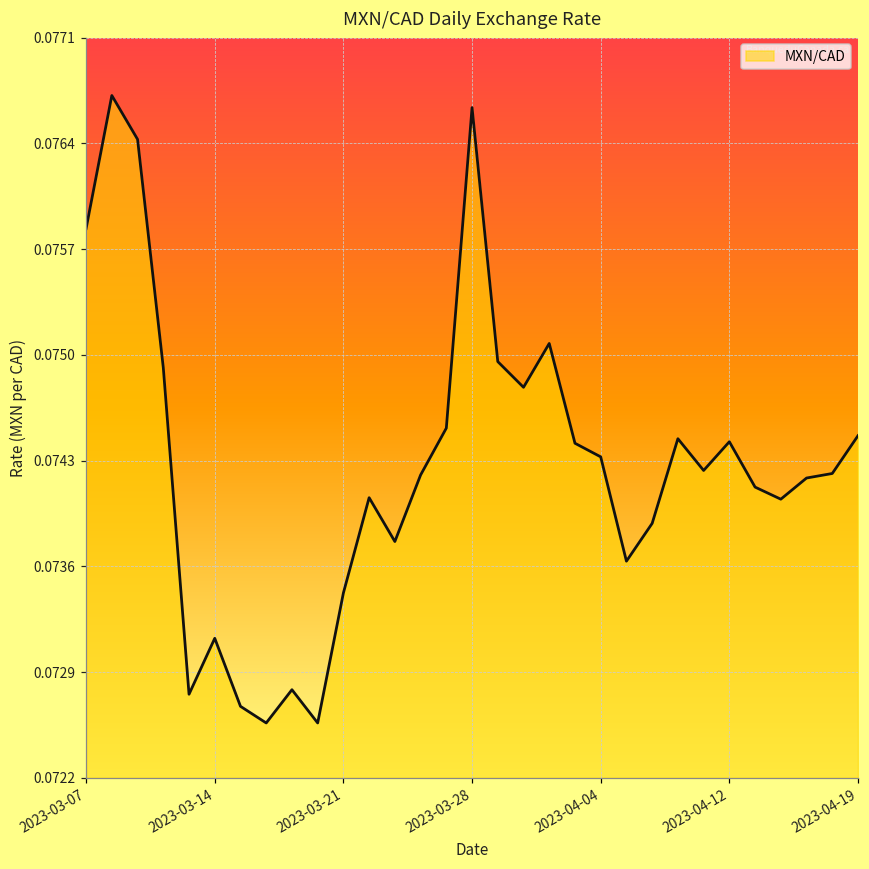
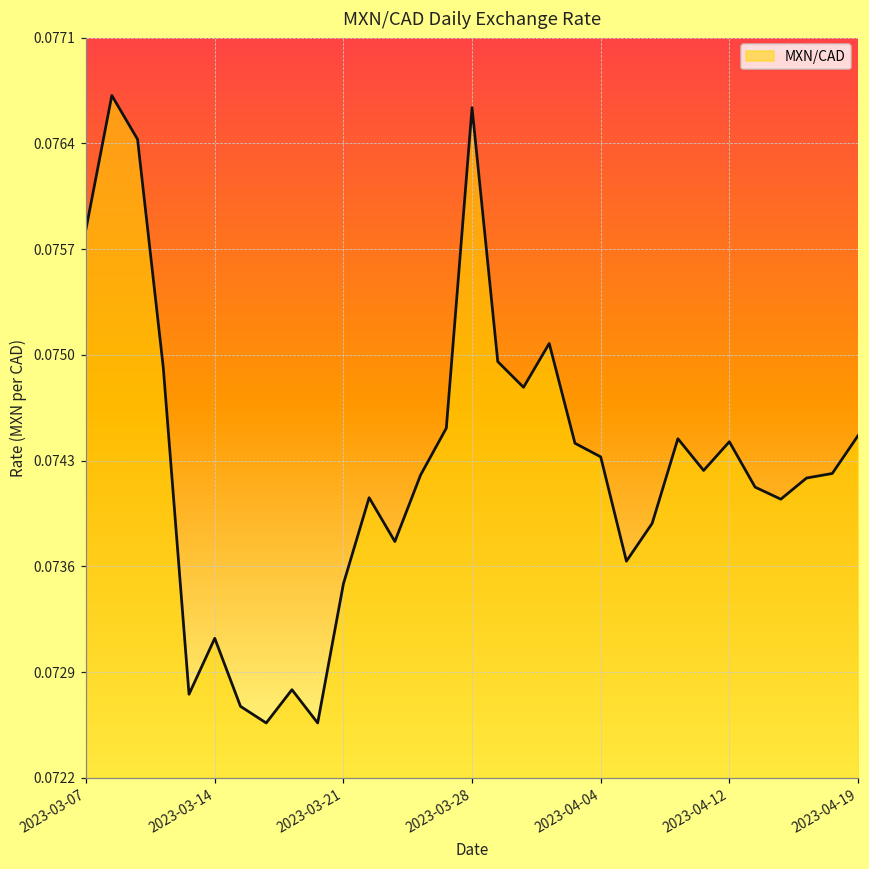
2023-03-21: 0.07339 -> 0.07345
